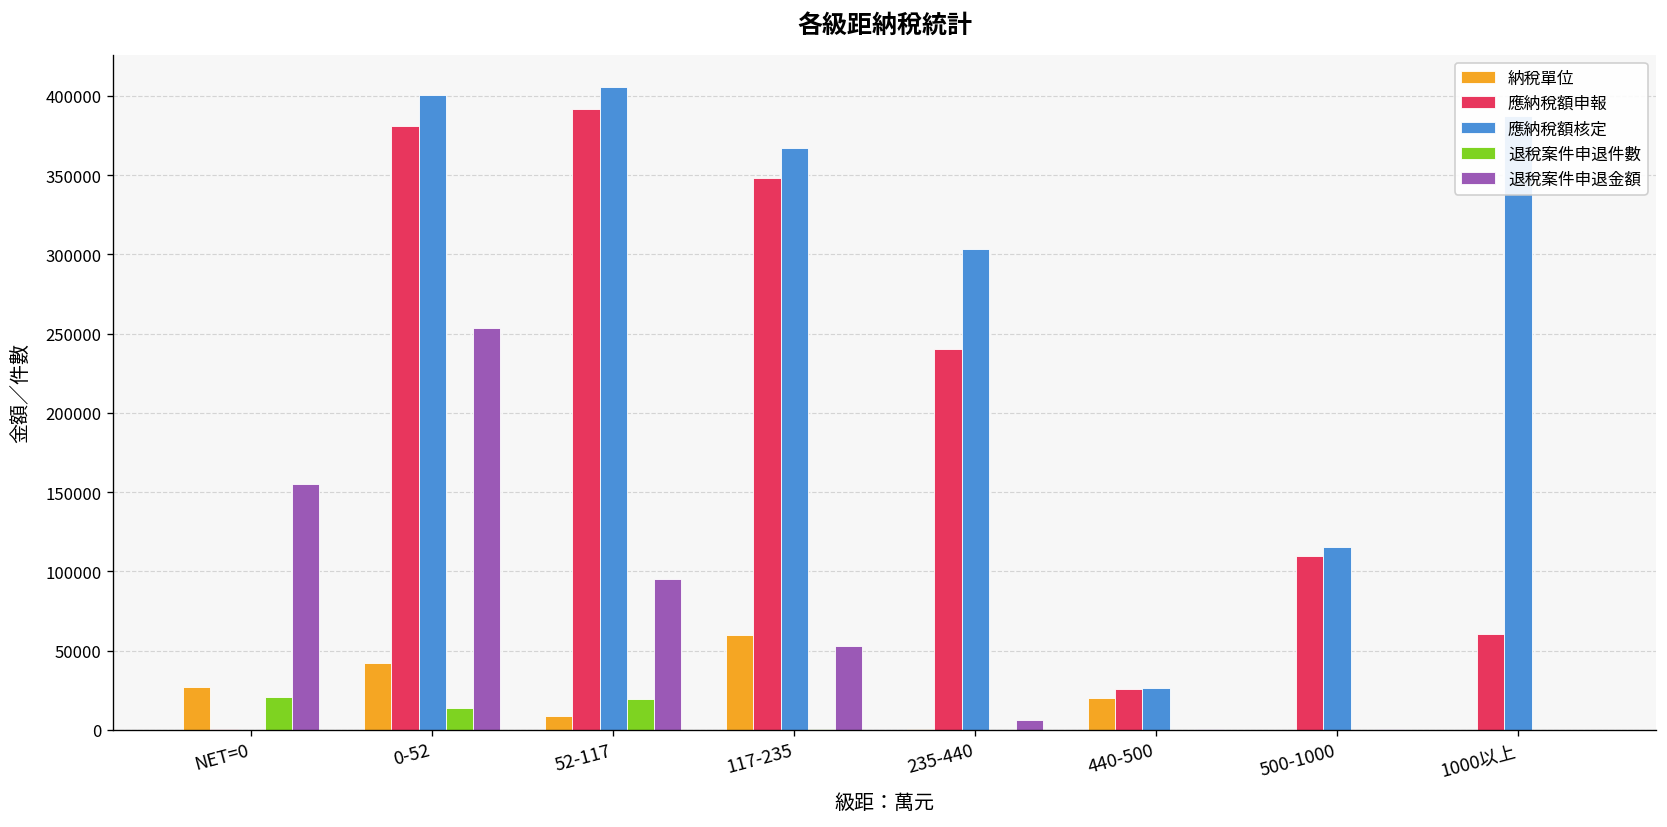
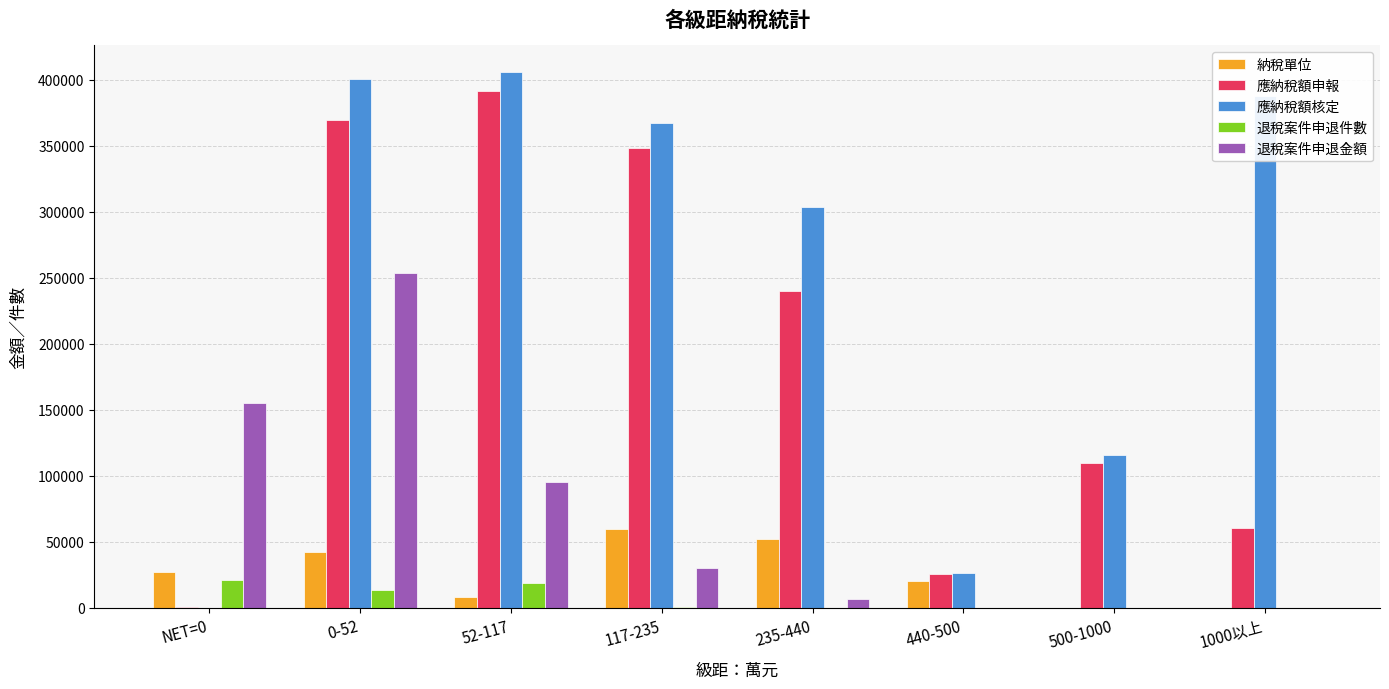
應納稅額申報, 0-52: 381000 -> 370000
退稅案件申退金額, 117-235: 53000 -> 31000
納稅單位, 235-440: 1000 -> 52000
